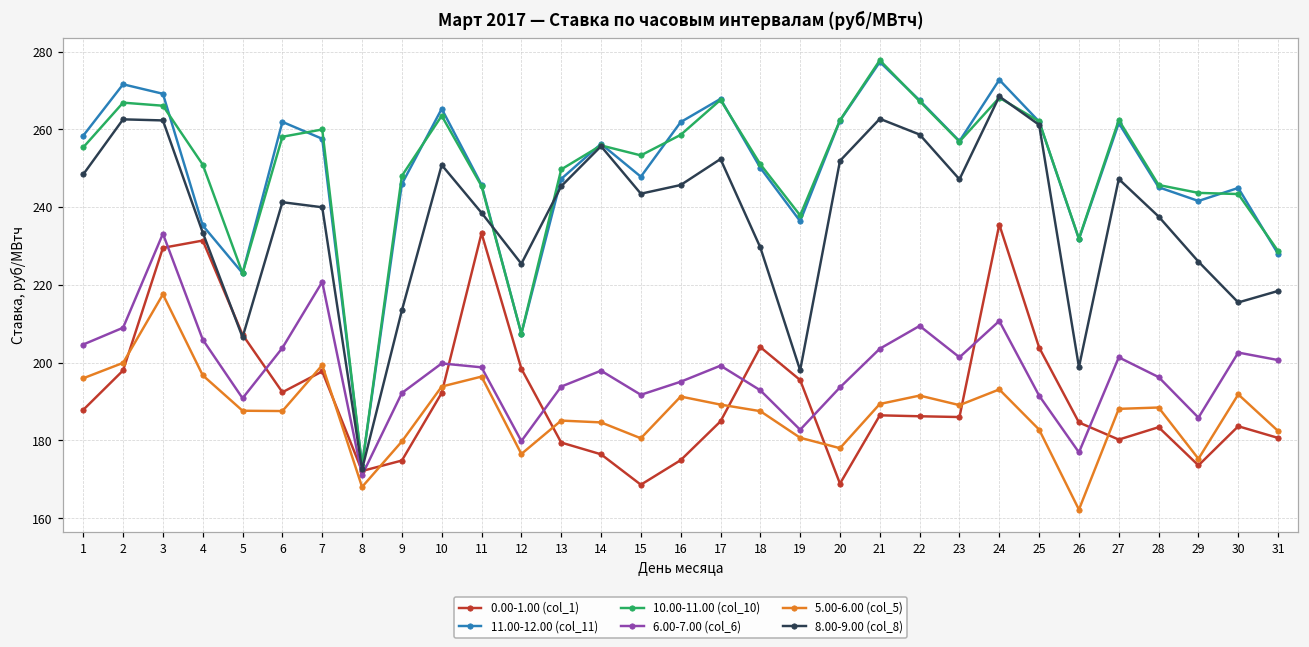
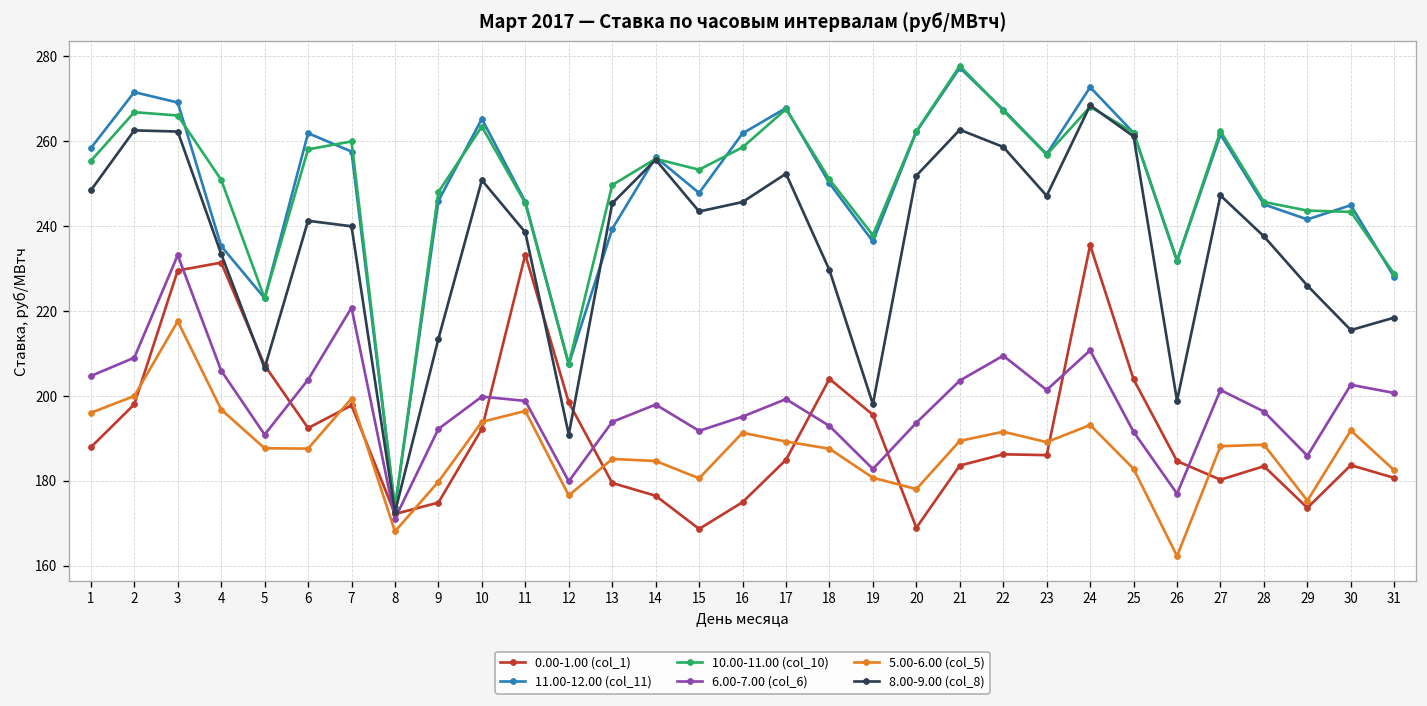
8.00-9.00 (col_8), 12: 225 -> 191
11.00-12.00 (col_11), 13: 247 -> 239
0.00-1.00 (col_1), 21: 186 -> 184
